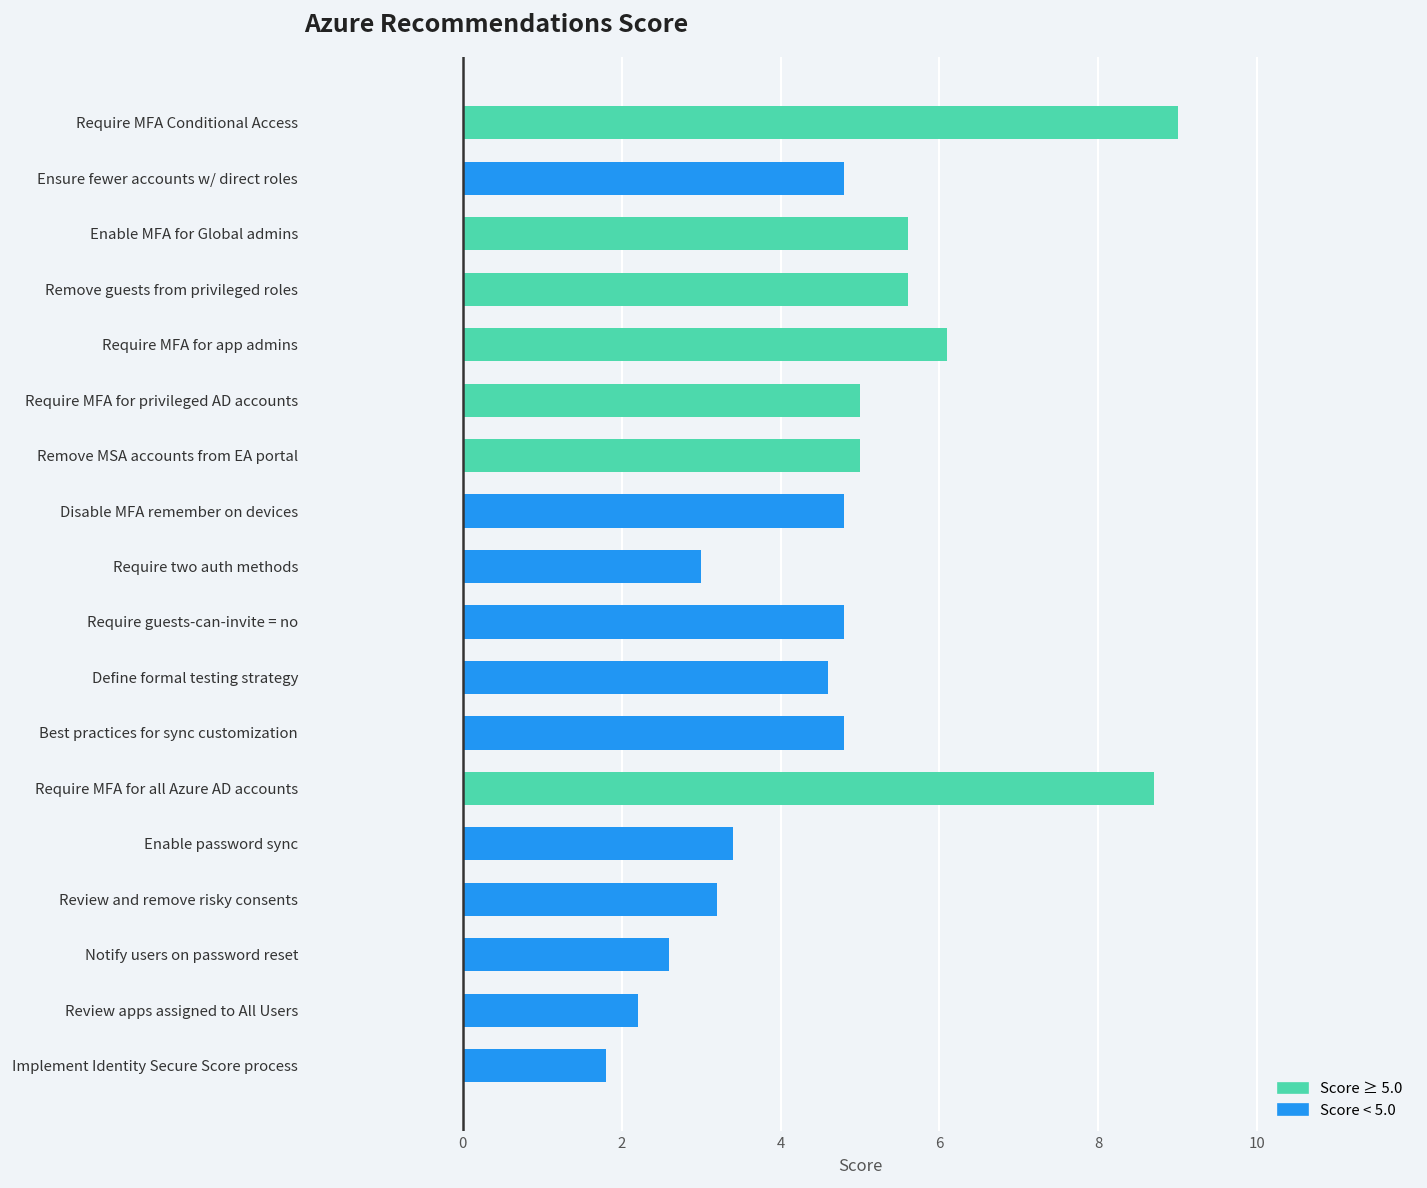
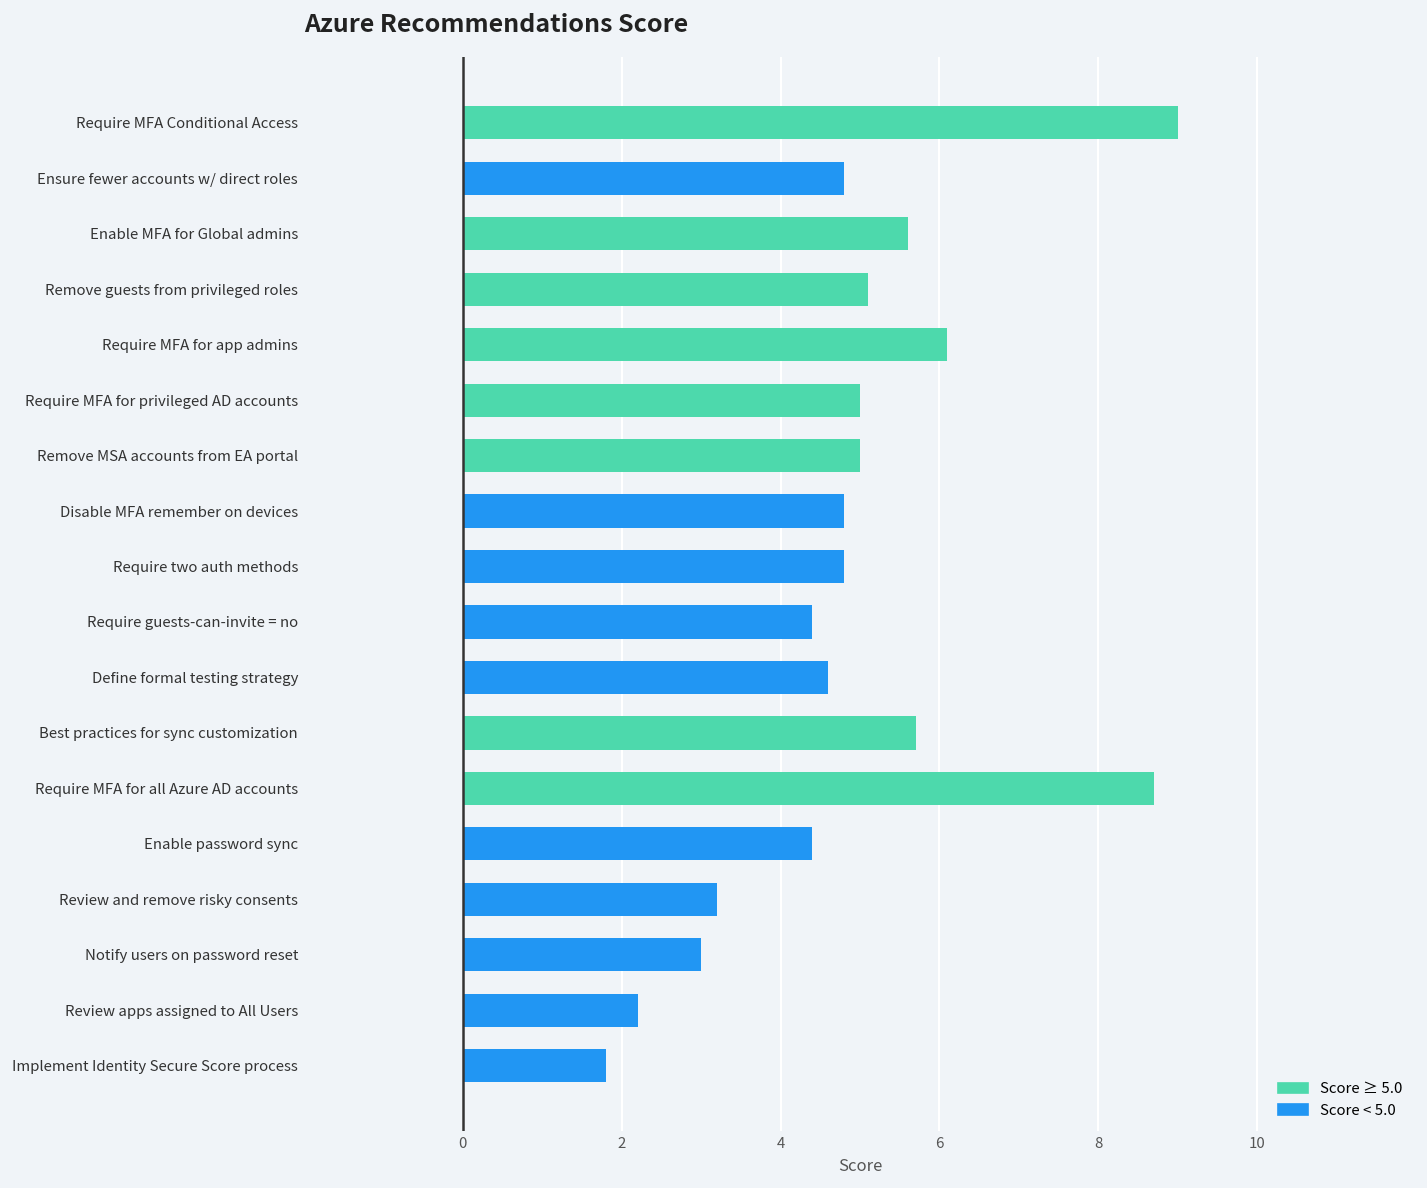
Remove guests from privileged roles: 5.6 -> 5.1
Require two auth methods: 3.0 -> 4.8
Require guests-can-invite = no: 4.8 -> 4.4
Best practices for sync customization: 4.8 -> 5.7
Enable password sync: 3.4 -> 4.4
Notify users on password reset: 2.6 -> 3.0
